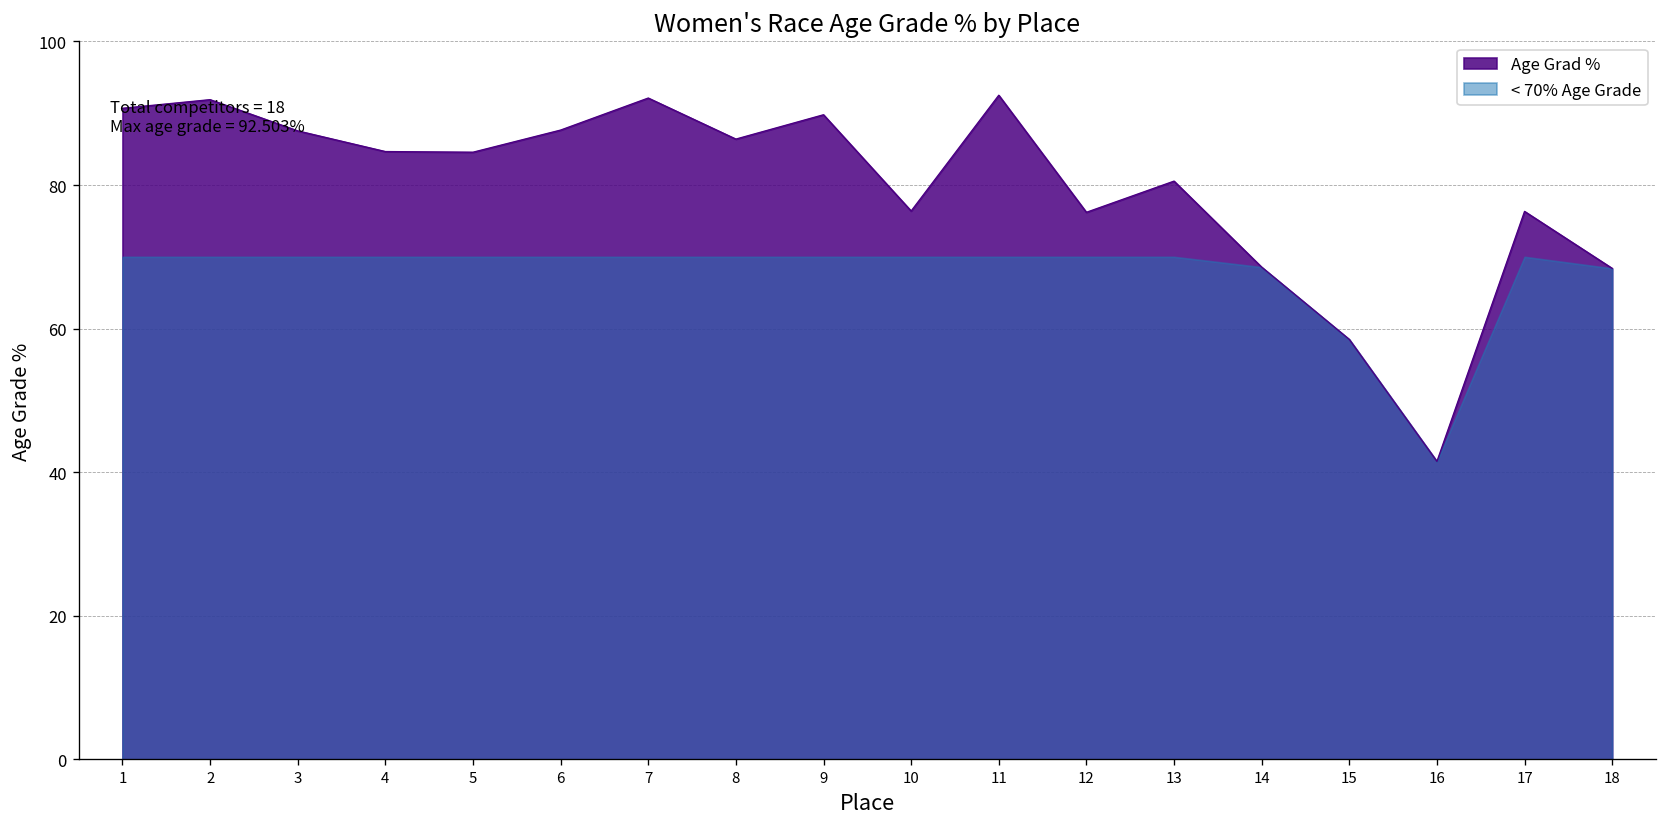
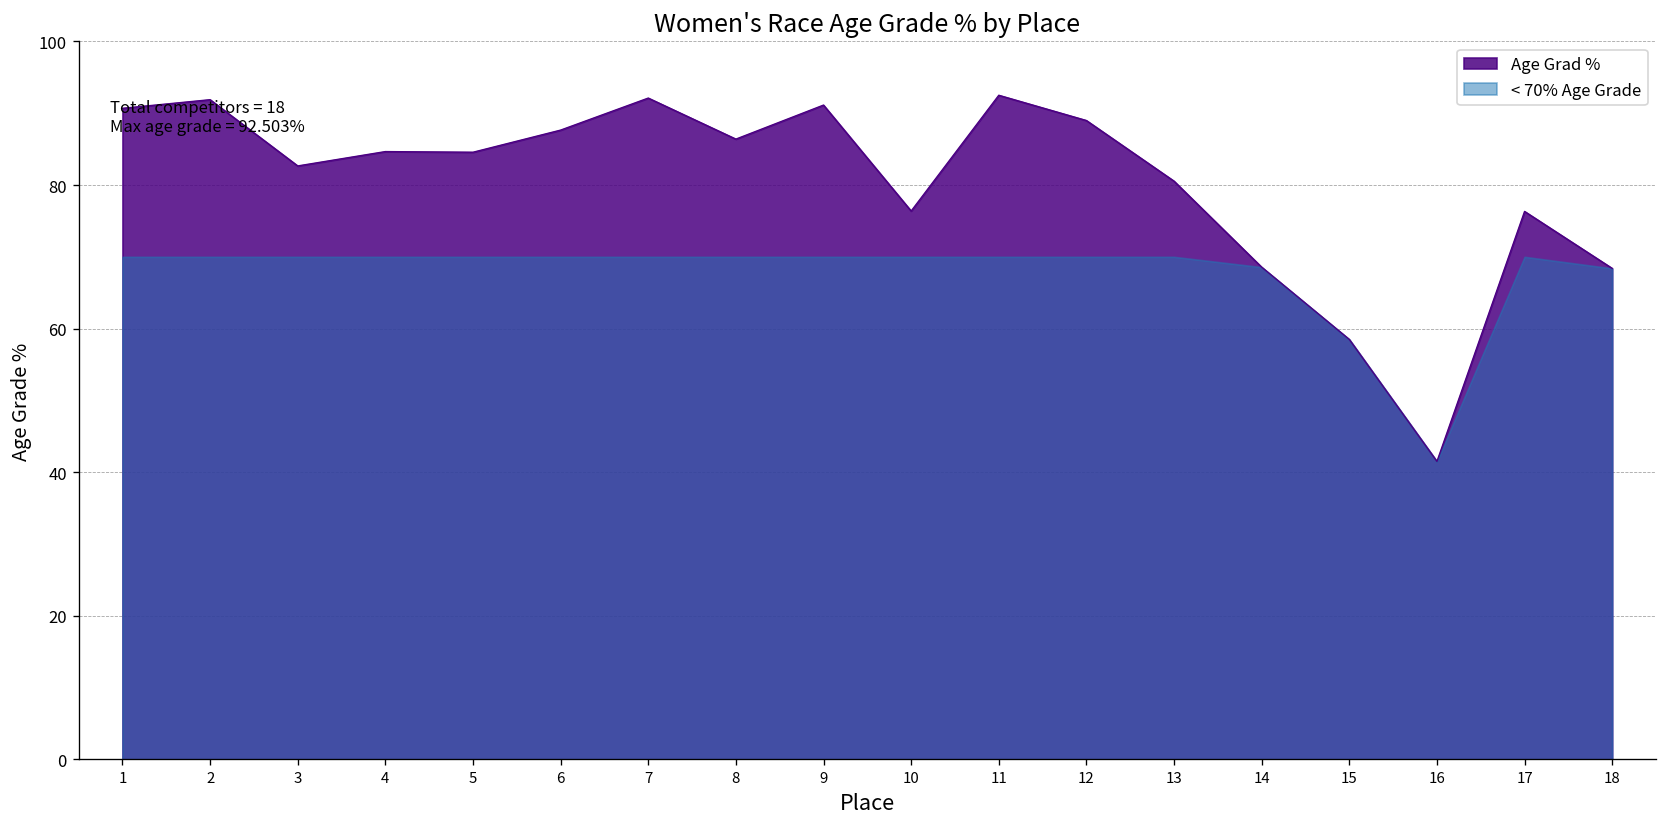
Age Grad %, 3: 88 -> 83
Age Grad %, 9: 90 -> 91
Age Grad %, 12: 76 -> 89
